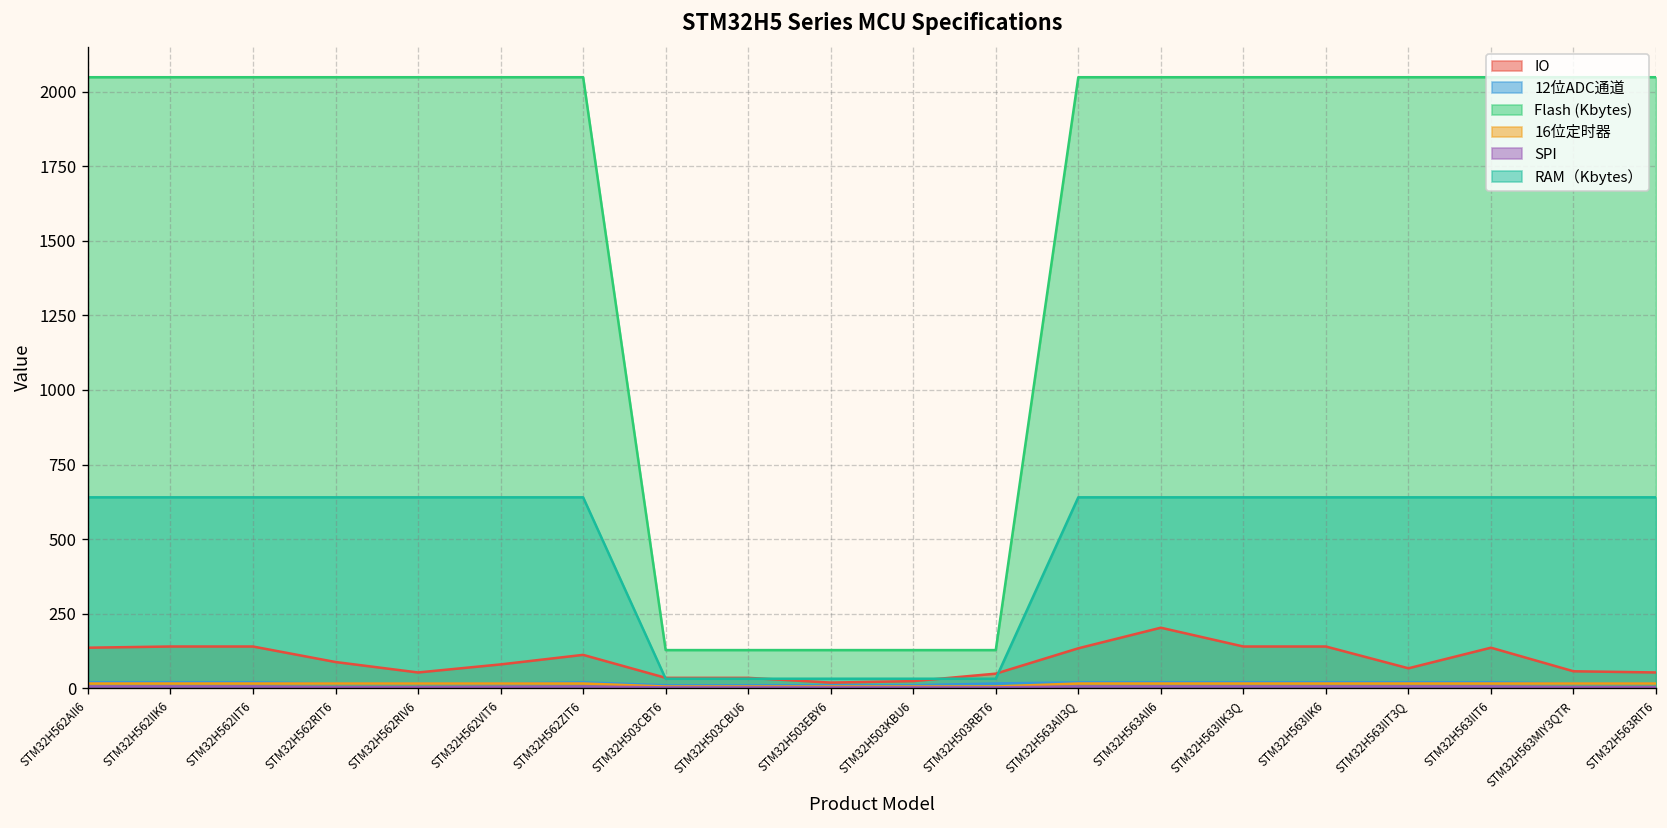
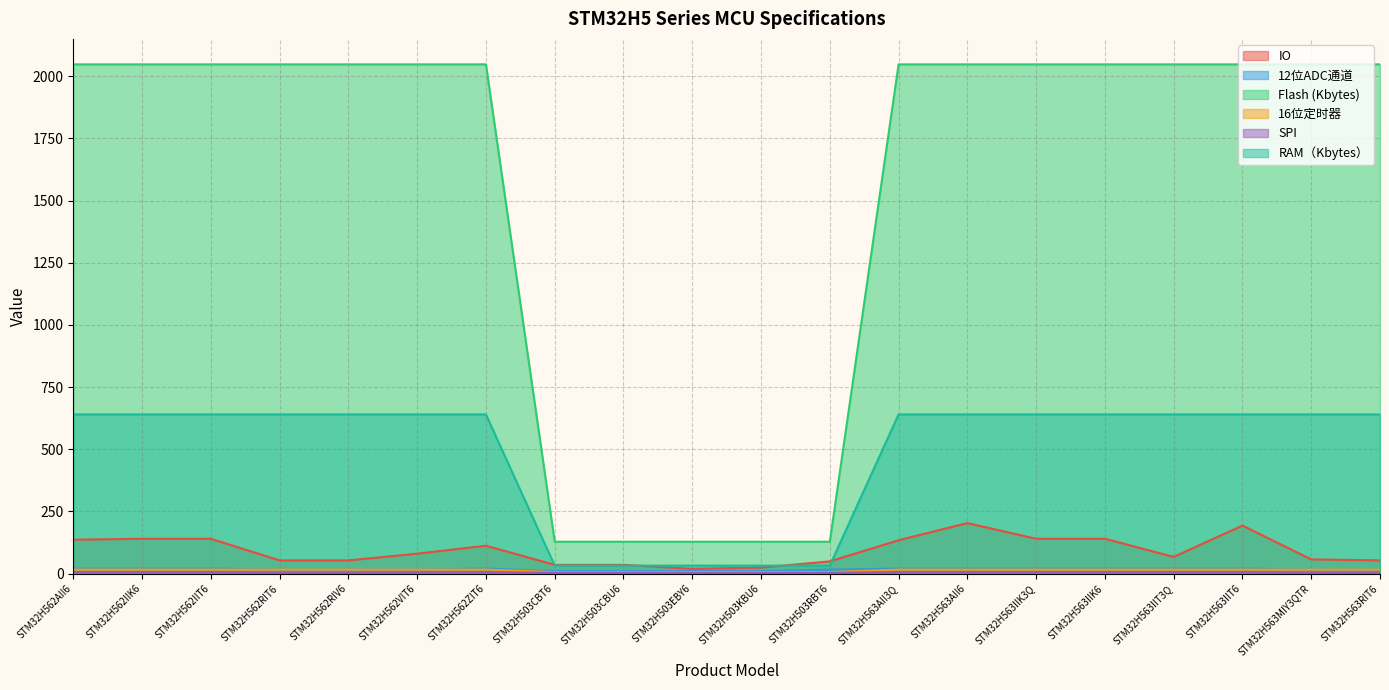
IO, STM32H562RIT6: 90 -> 50
IO, STM32H563IIT6: 140 -> 190
